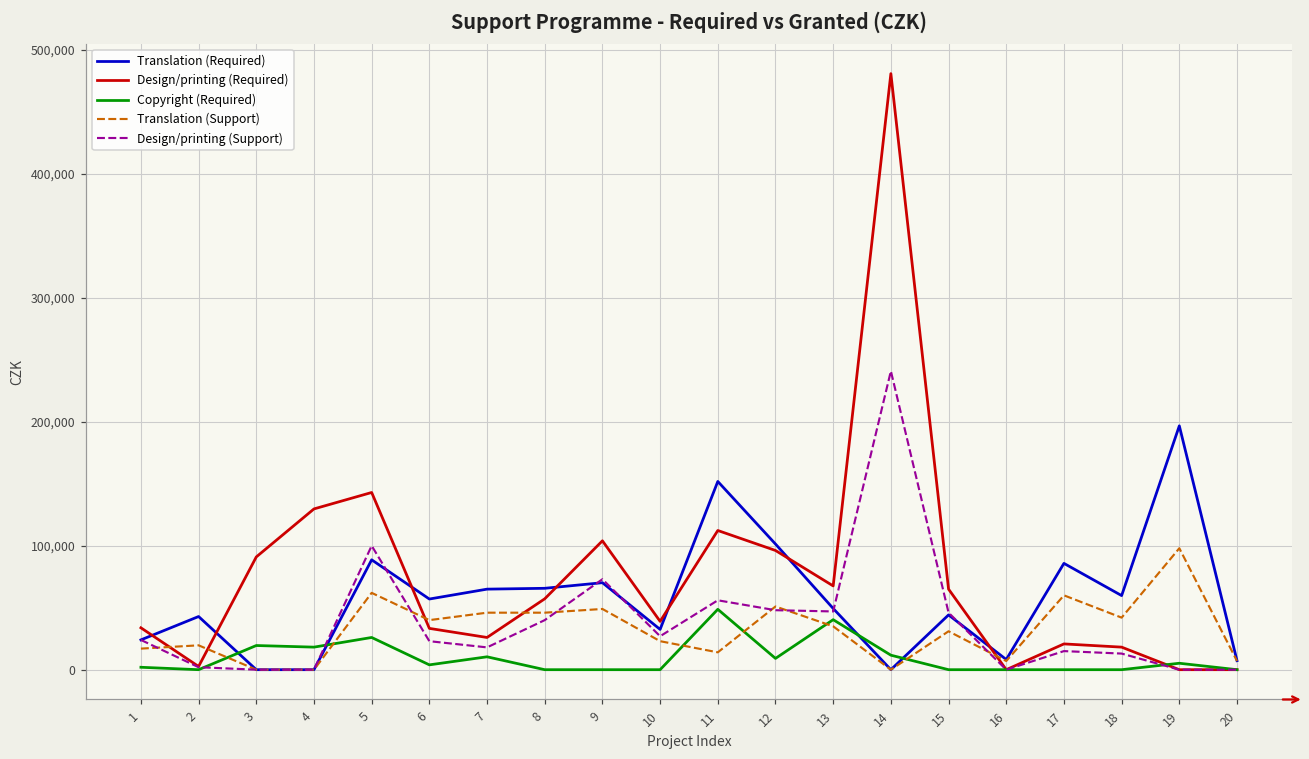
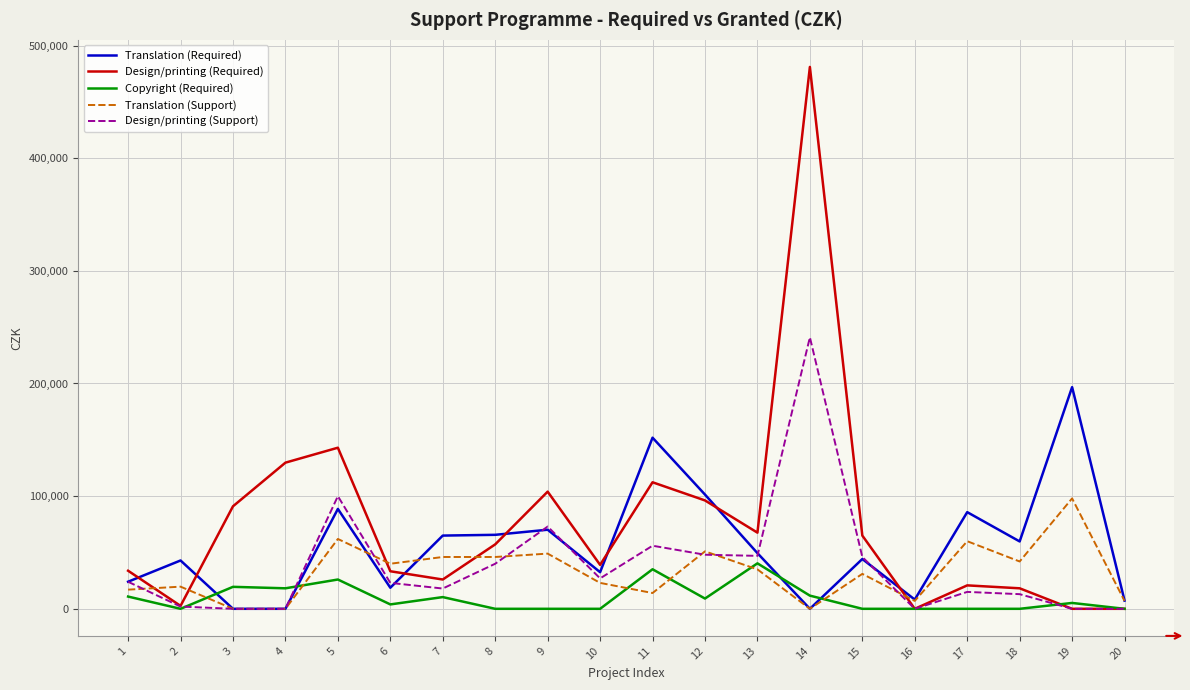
Copyright (Required), 1: 2,000 -> 11,000
Translation (Required), 6: 57,000 -> 19,000
Copyright (Required), 11: 49,000 -> 35,000
